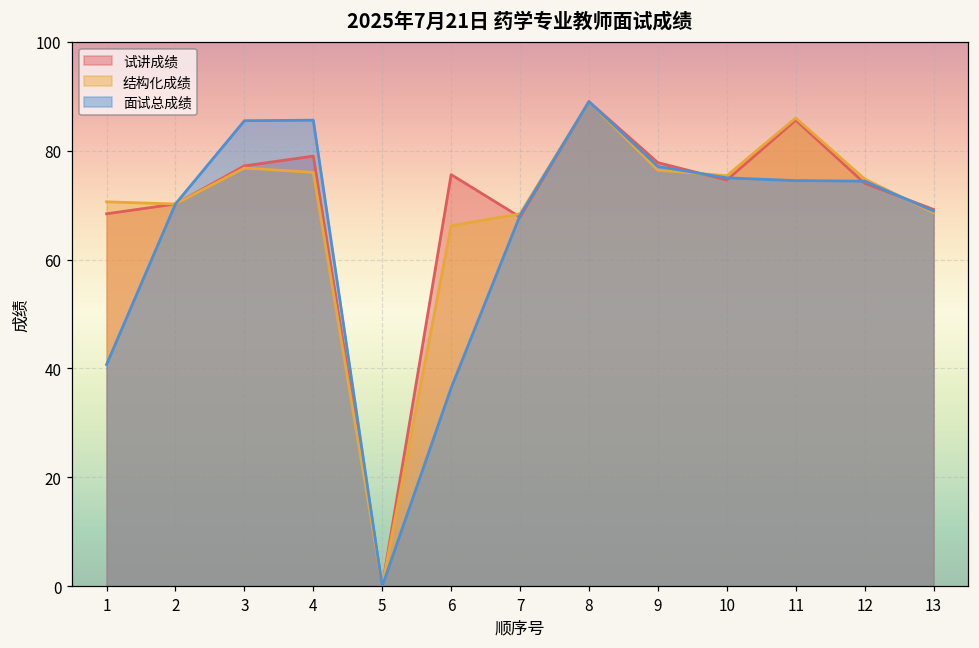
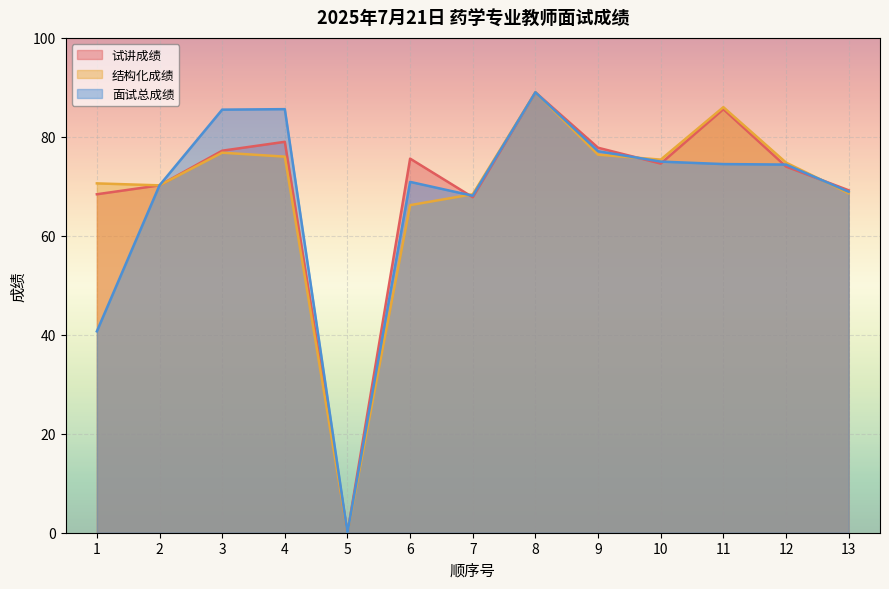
面试总成绩, 6: 36 -> 71
